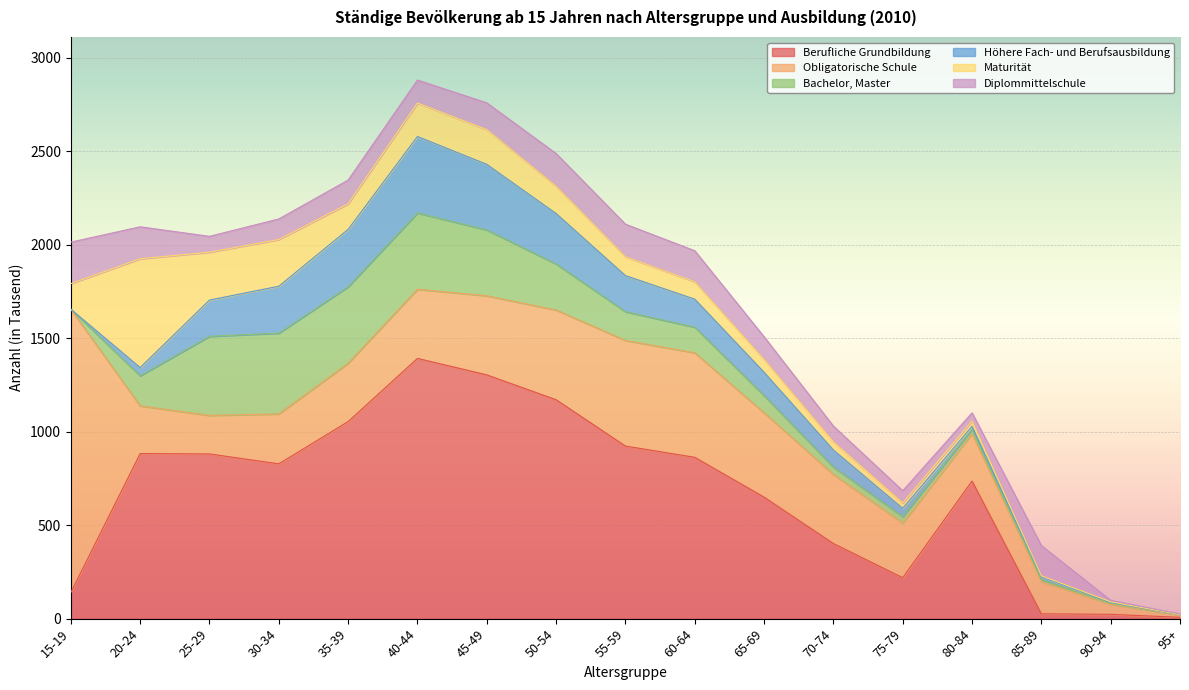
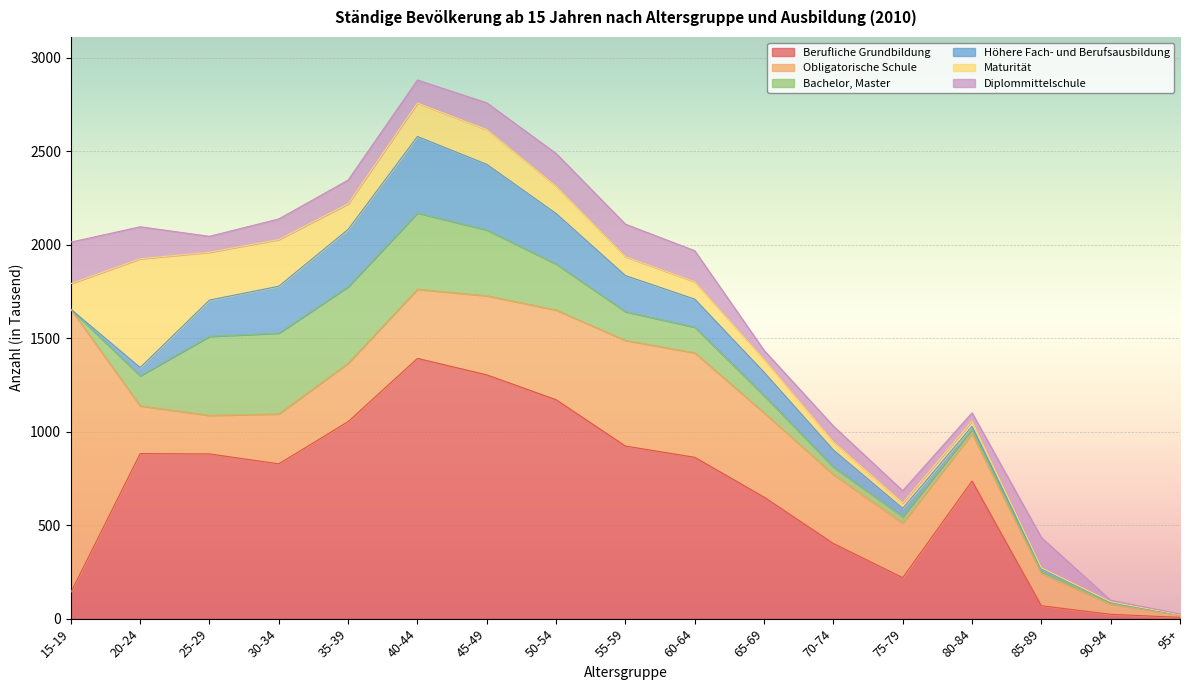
Diplommittelschule, 65-69: 120 -> 50
Berufliche Grundbildung, 85-89: 30 -> 70
